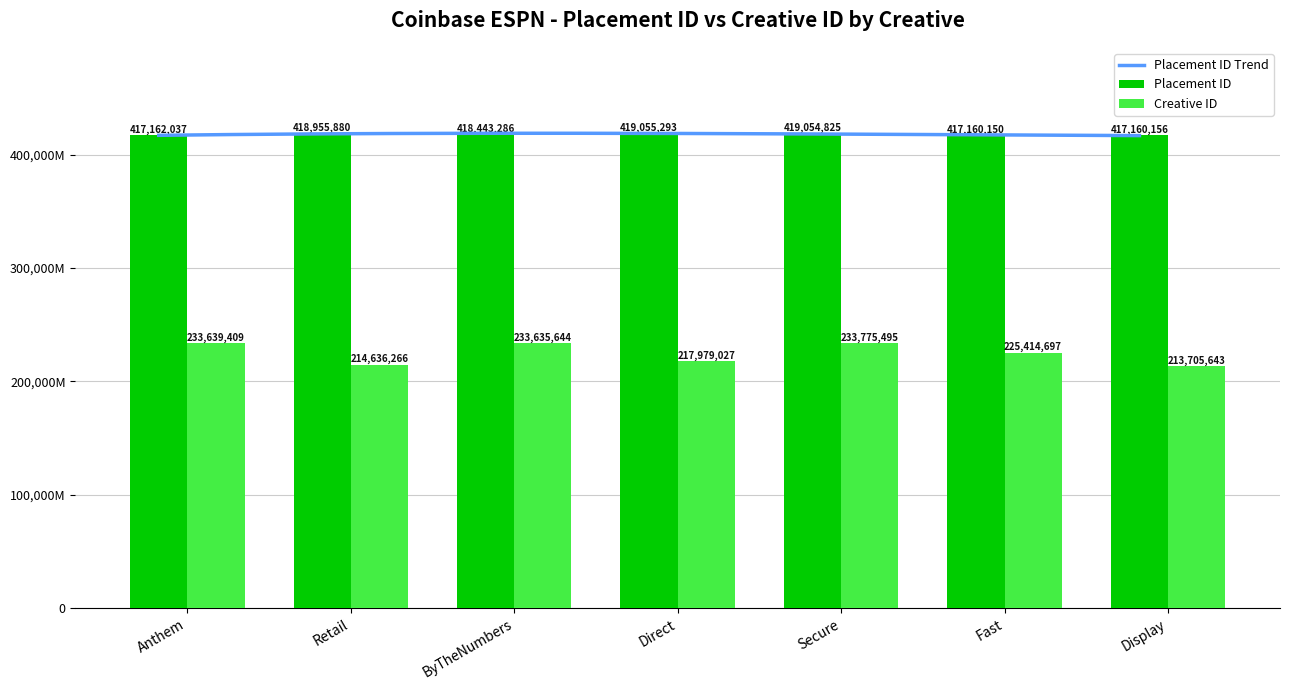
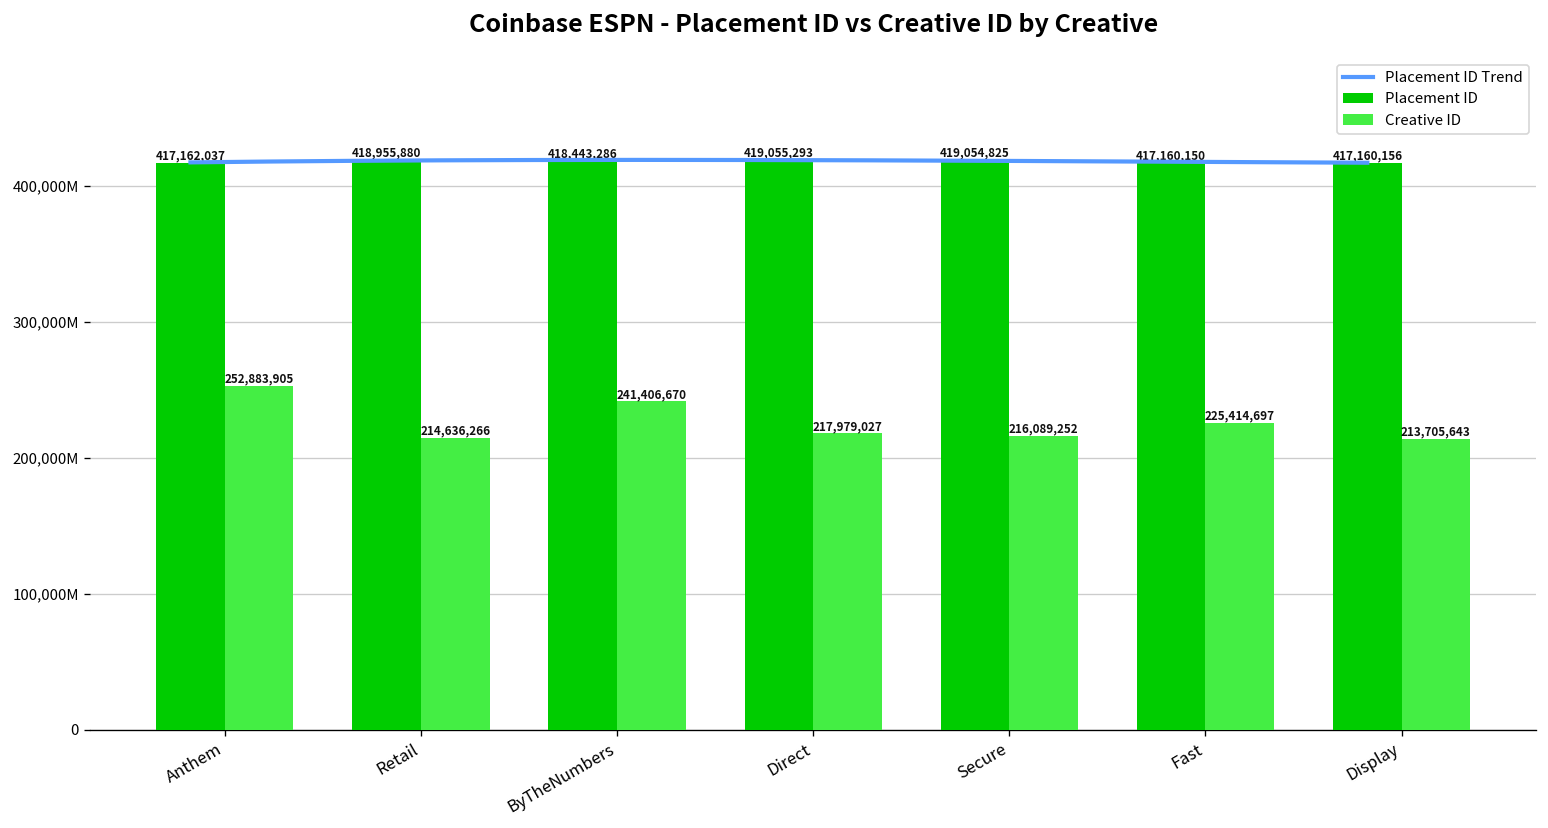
Creative ID, Anthem: 233,639,409 -> 252,883,905
Creative ID, ByTheNumbers: 233,635,644 -> 241,406,670
Creative ID, Secure: 233,775,495 -> 216,089,252
